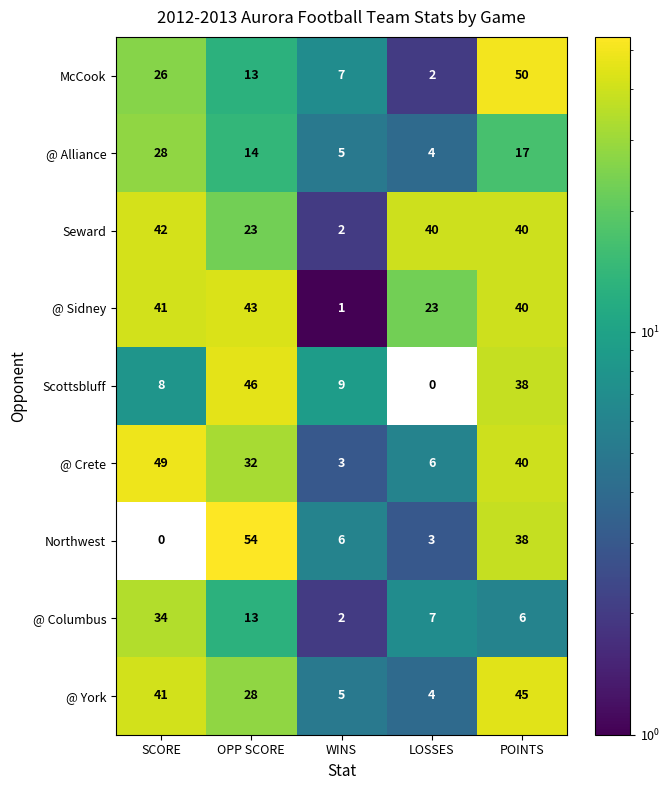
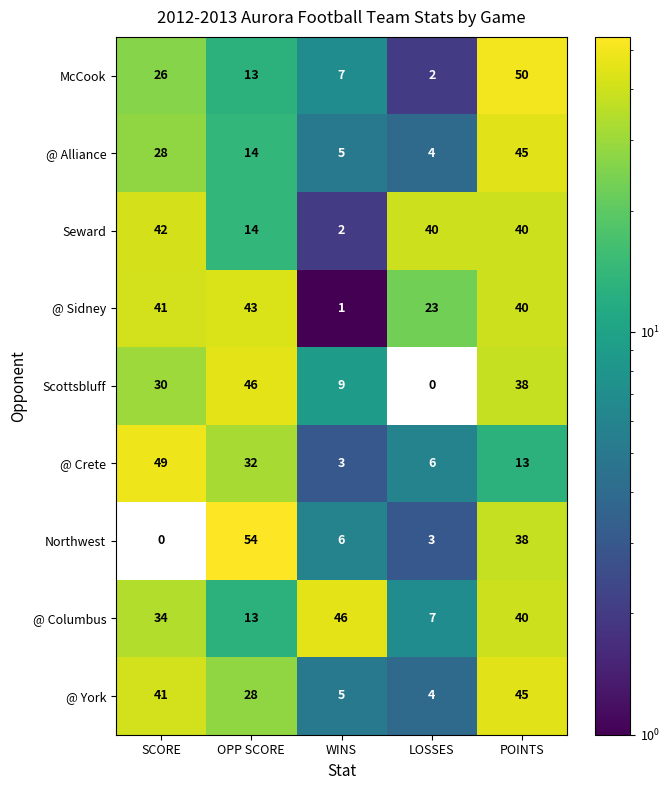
@ Alliance, POINTS: 17 -> 45
Seward, OPP SCORE: 23 -> 14
Scottsbluff, SCORE: 8 -> 30
@ Crete, POINTS: 40 -> 13
@ Columbus, WINS: 2 -> 46
@ Columbus, POINTS: 6 -> 40
